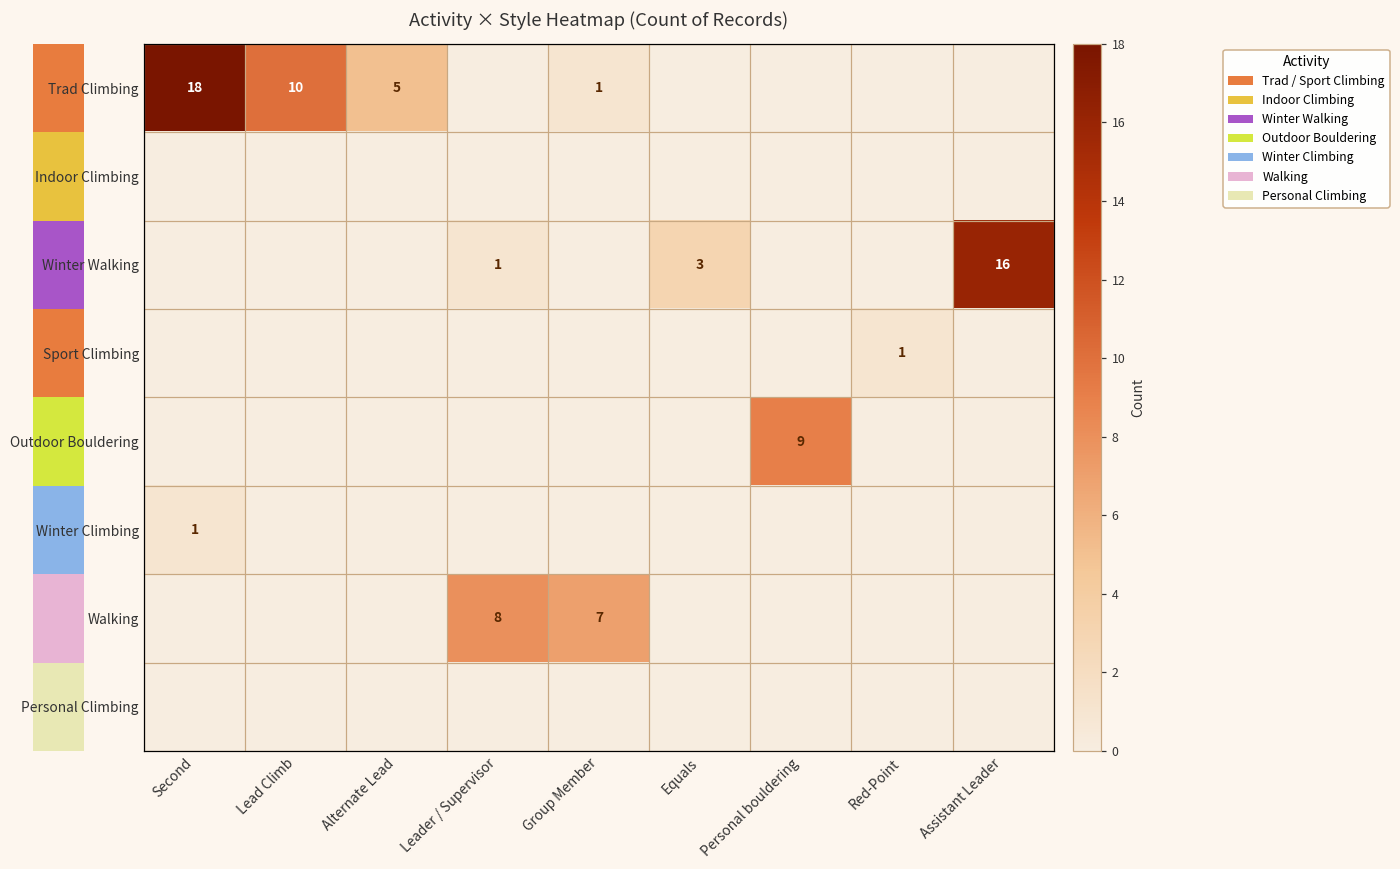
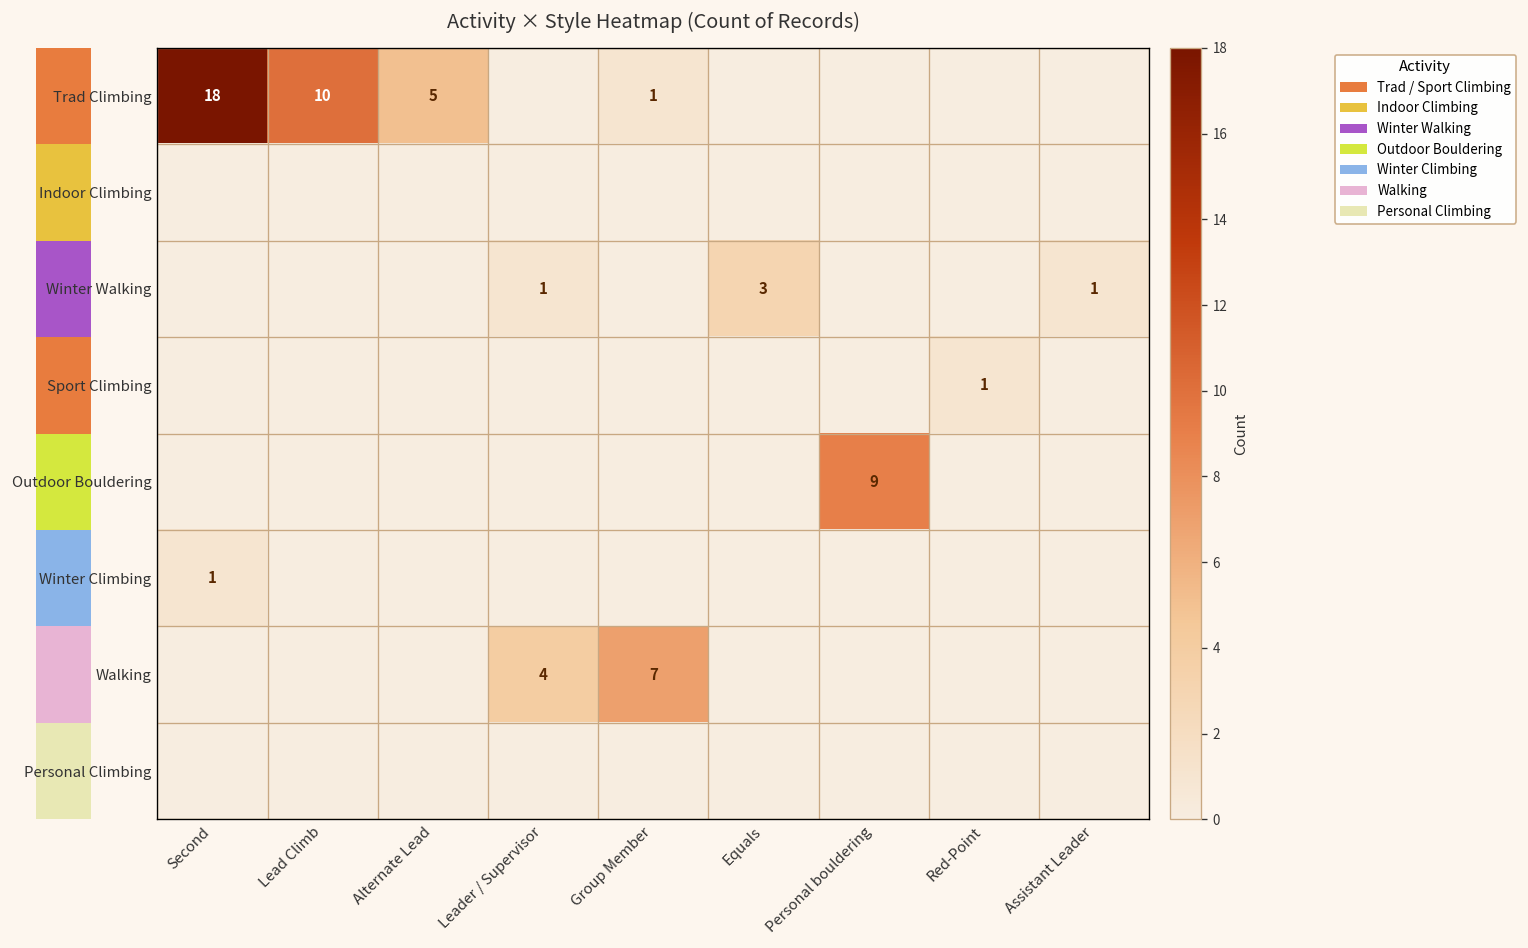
Winter Walking, Assistant Leader: 16 -> 1
Walking, Leader / Supervisor: 8 -> 4
